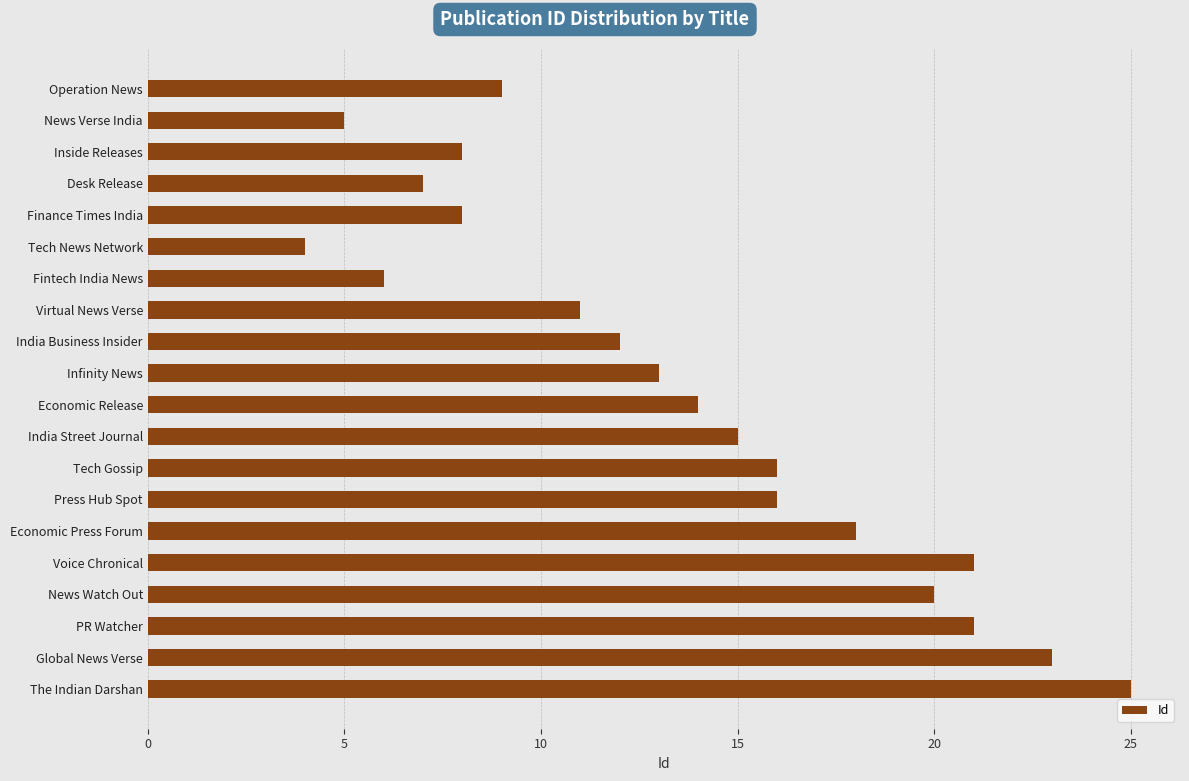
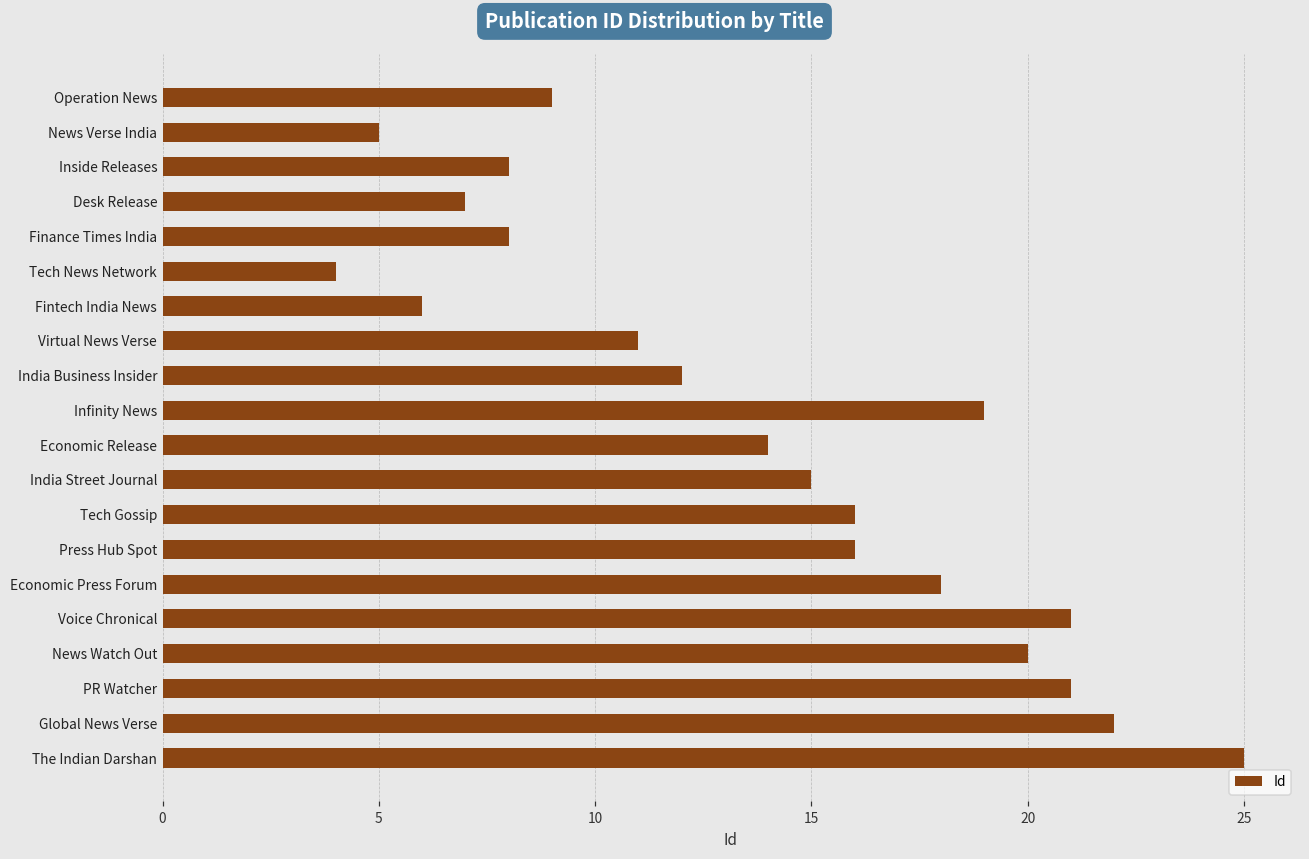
Infinity News: 13 -> 19
Global News Verse: 23 -> 22
